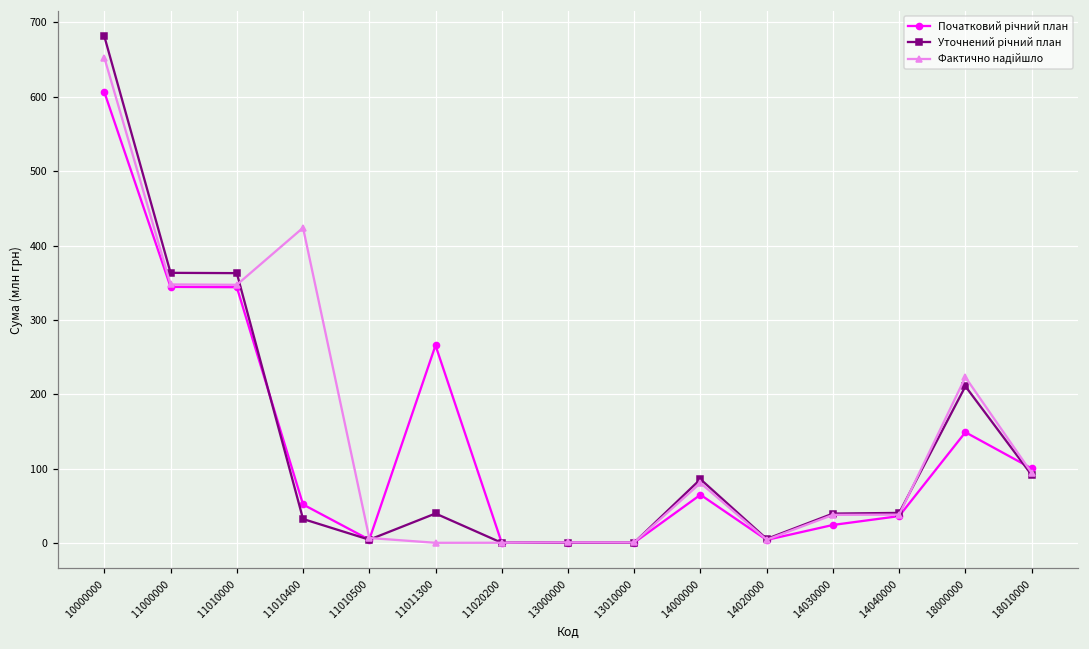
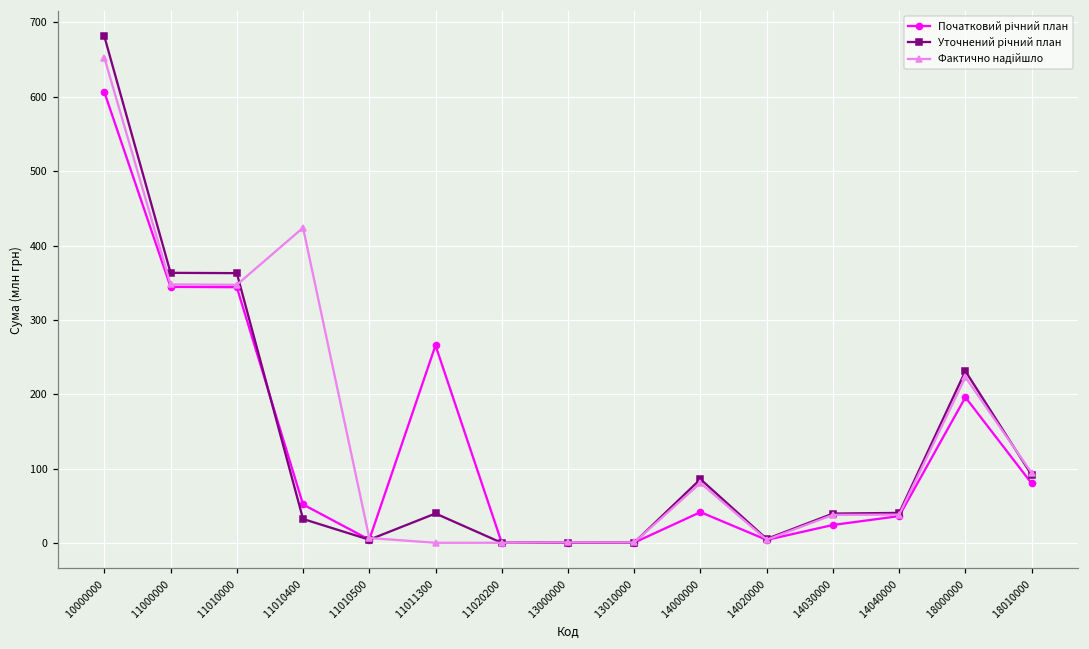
Початковий річний план, 14000000: 70 -> 40
Початковий річний план, 18000000: 150 -> 200
Уточнений річний план, 18000000: 210 -> 230
Початковий річний план, 18010000: 100 -> 80
